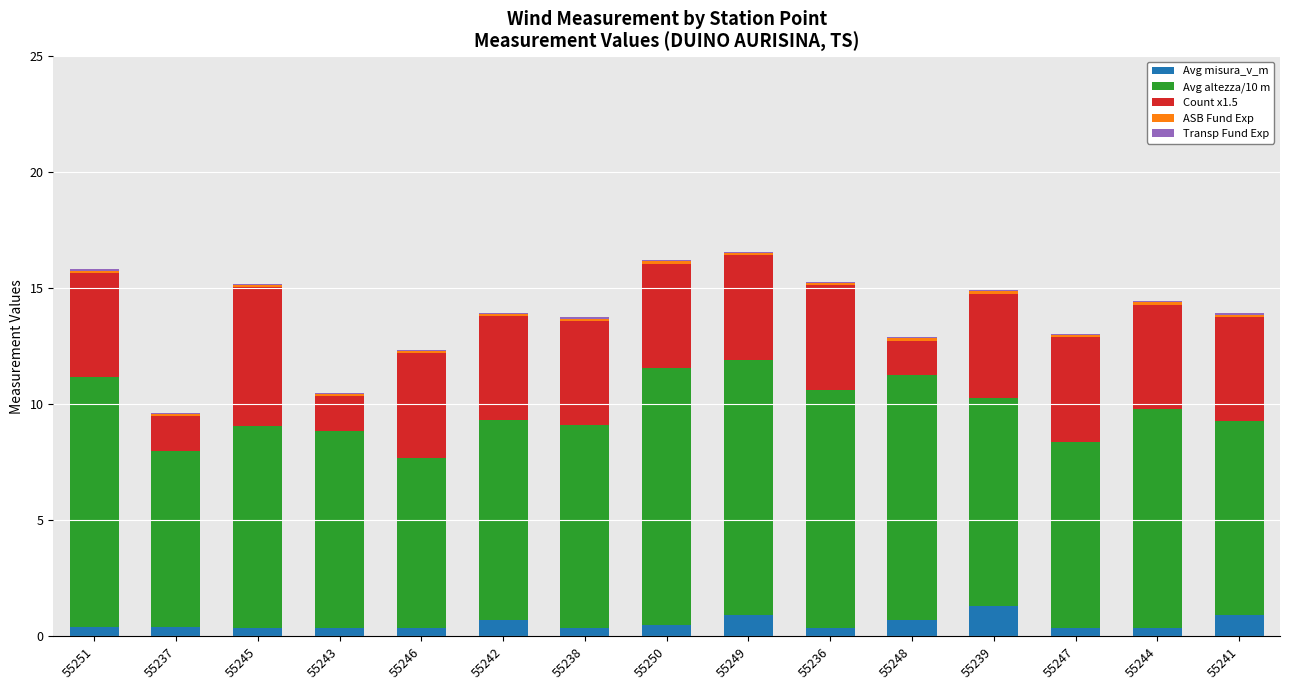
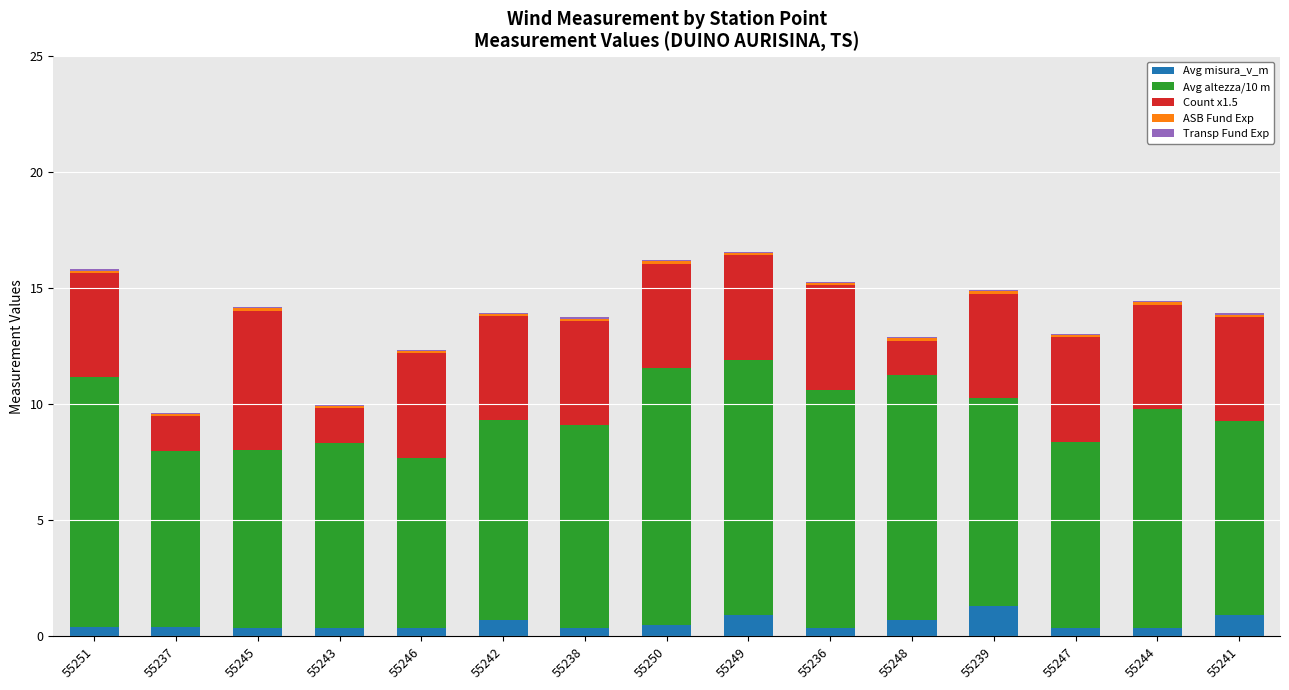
Avg altezza/10 m, 55245: 8.7 -> 7.7
Avg altezza/10 m, 55243: 8.5 -> 8.0
